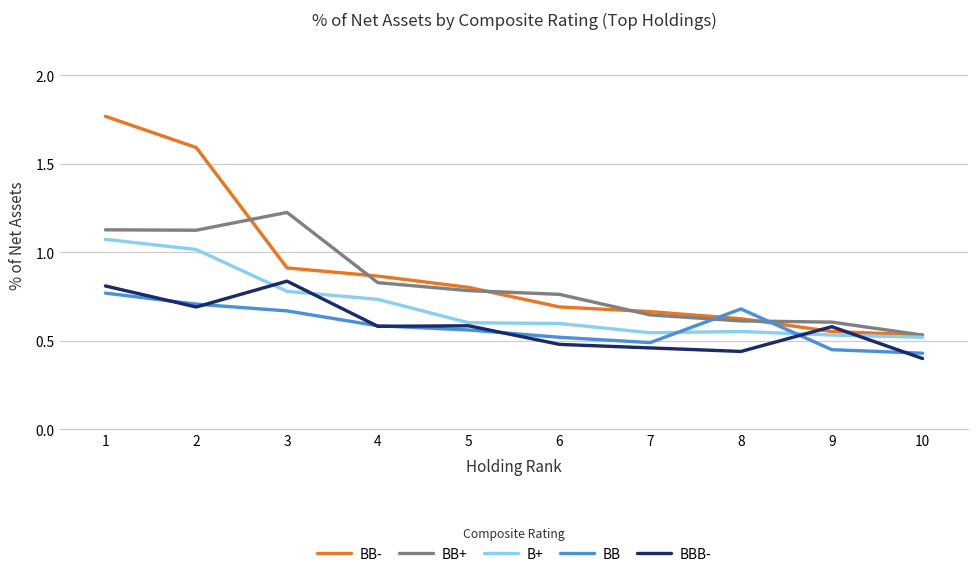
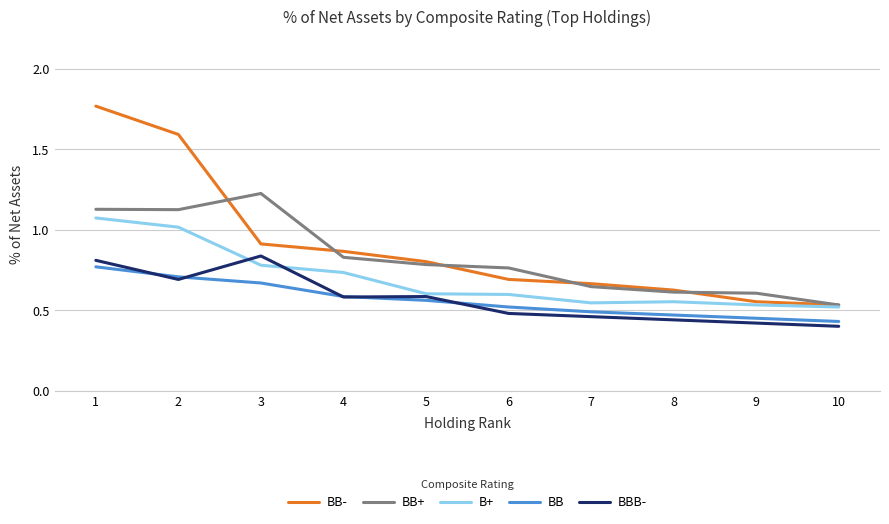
BB, 8: 0.68 -> 0.47
BBB-, 9: 0.58 -> 0.42
